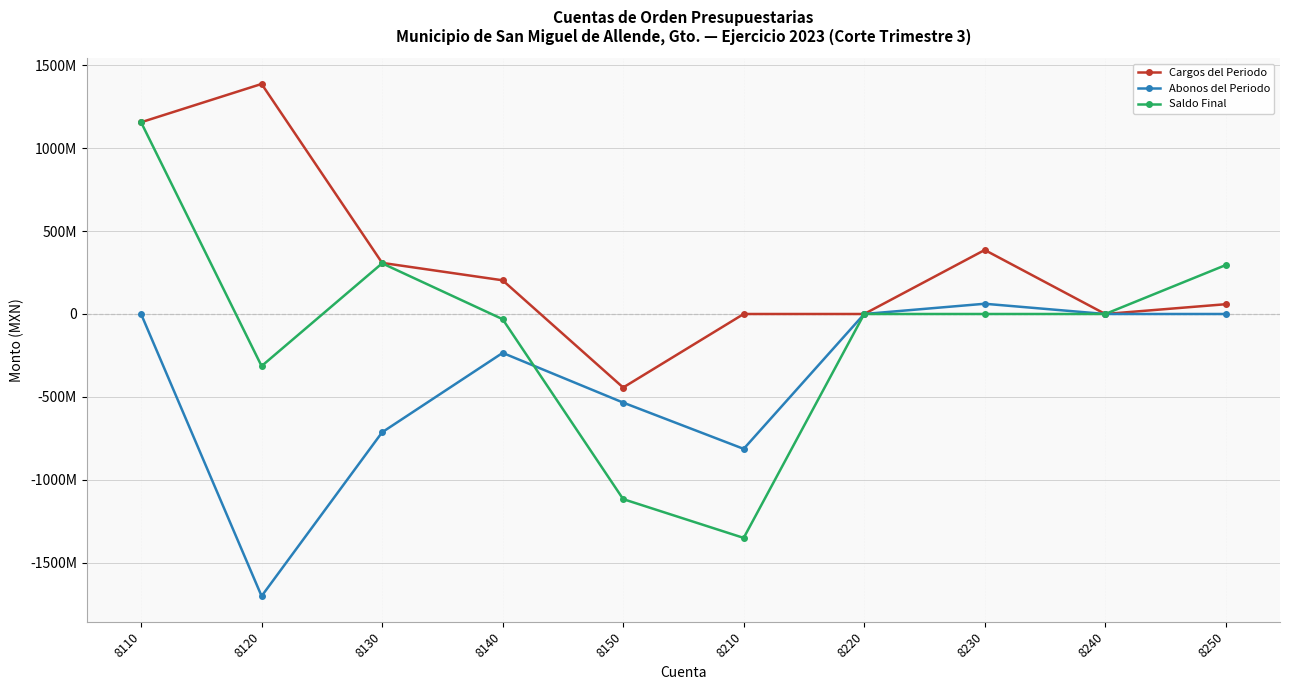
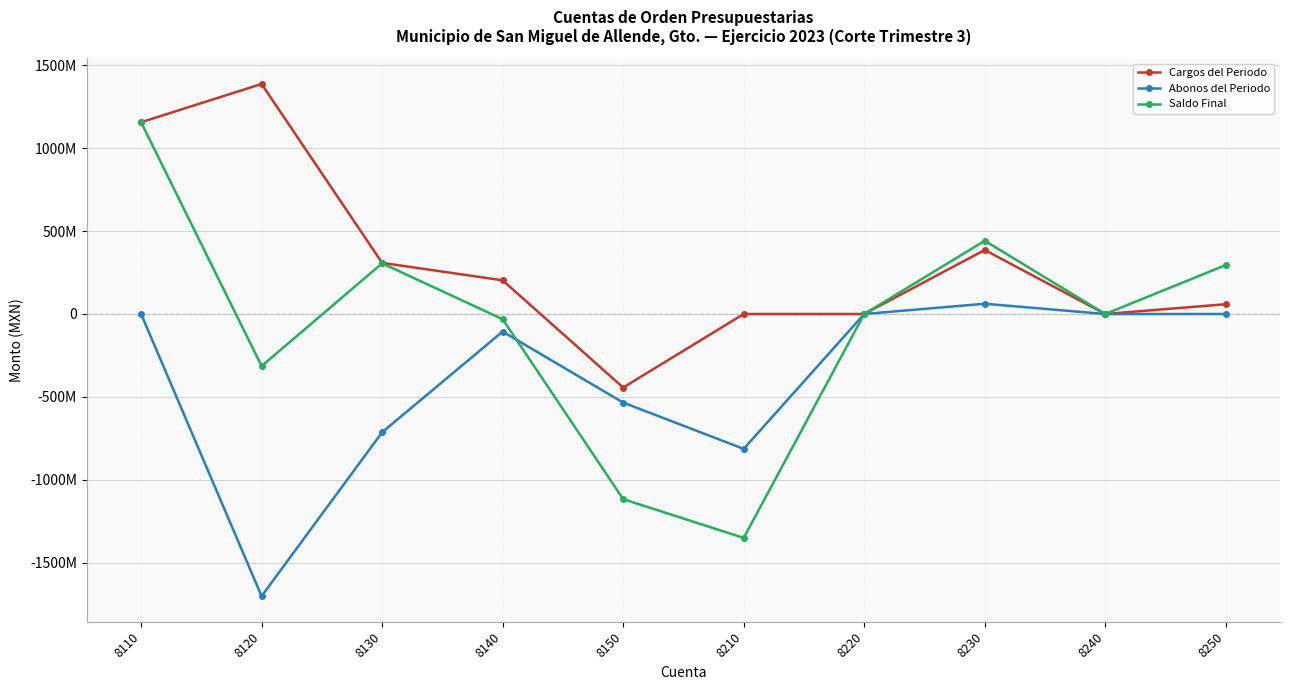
Abonos del Periodo, 8140: -230000000 -> -110000000
Saldo Final, 8230: 0 -> 440000000
